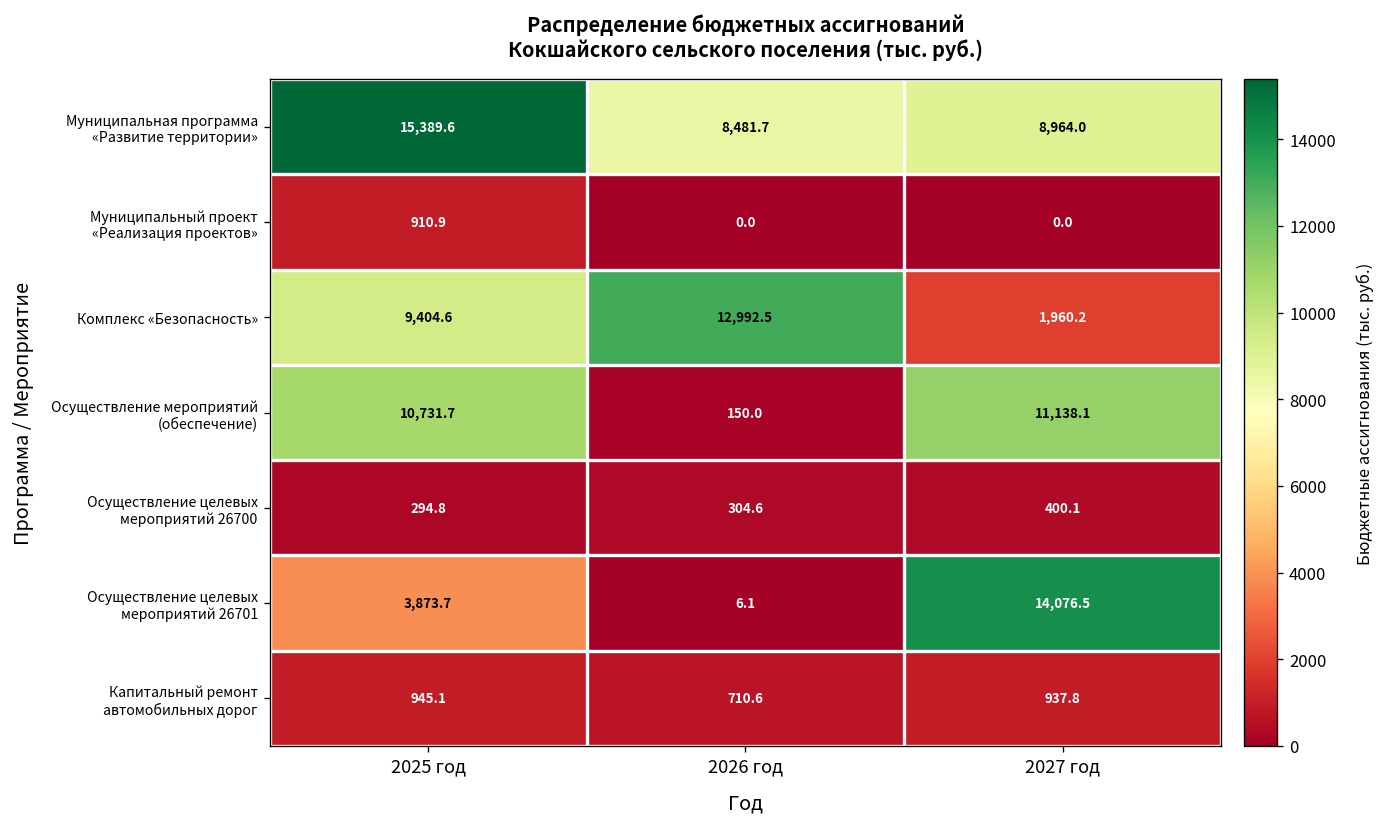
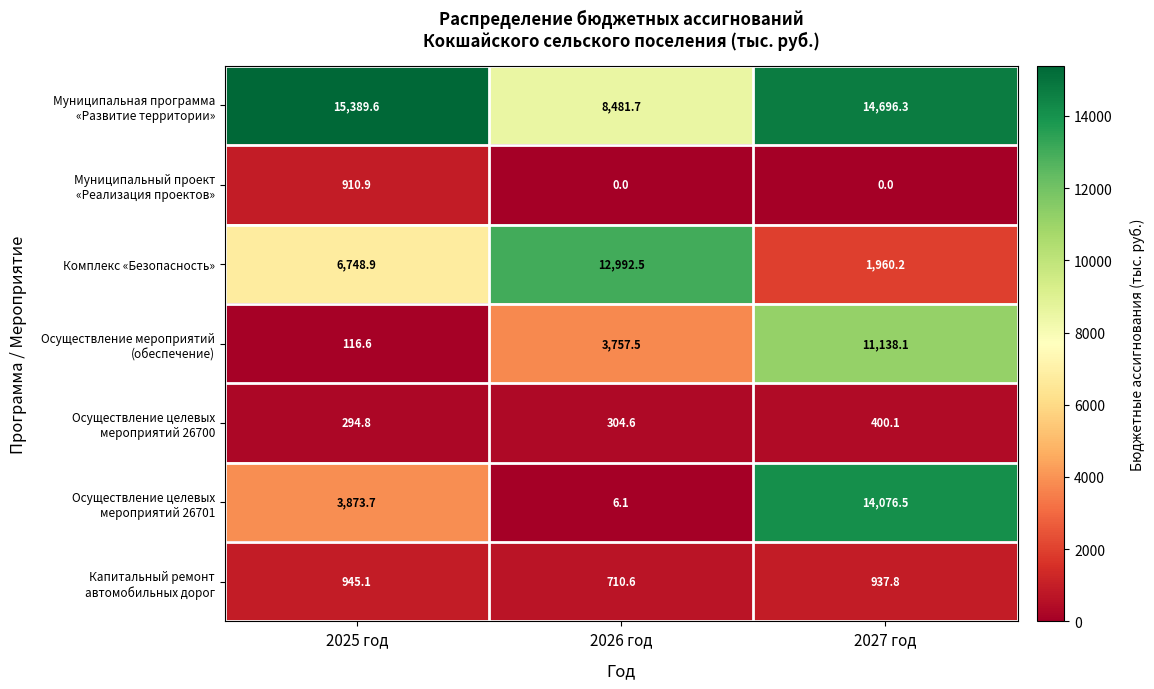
Муниципальная программа «Развитие территории», 2027 год: 8,964.0 -> 14,696.3
Комплекс «Безопасность», 2025 год: 9,404.6 -> 6,748.9
Осуществление мероприятий (обеспечение), 2025 год: 10,731.7 -> 116.6
Осуществление мероприятий (обеспечение), 2026 год: 150.0 -> 3,757.5
